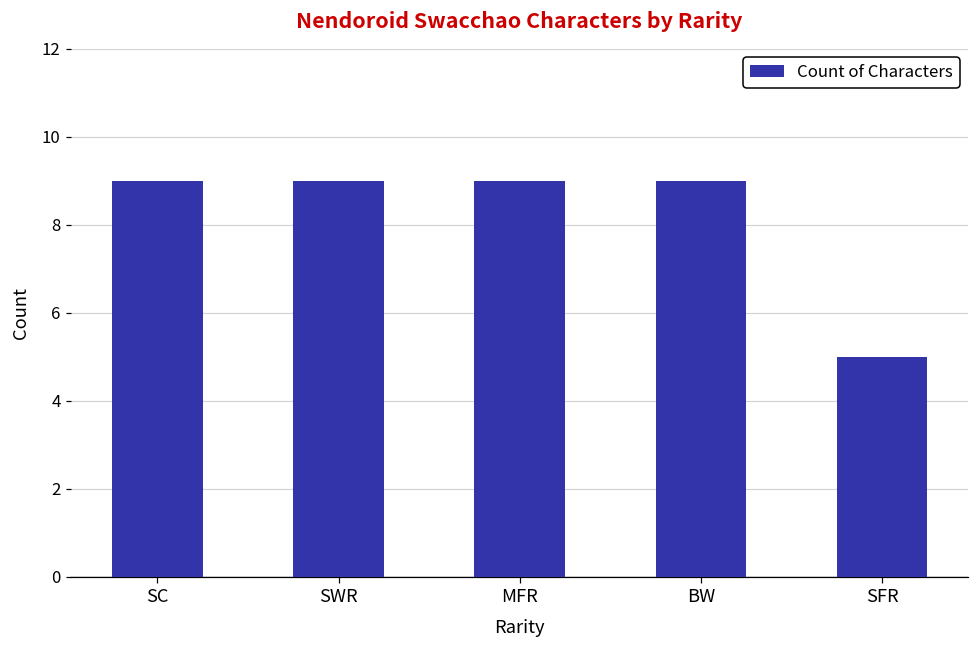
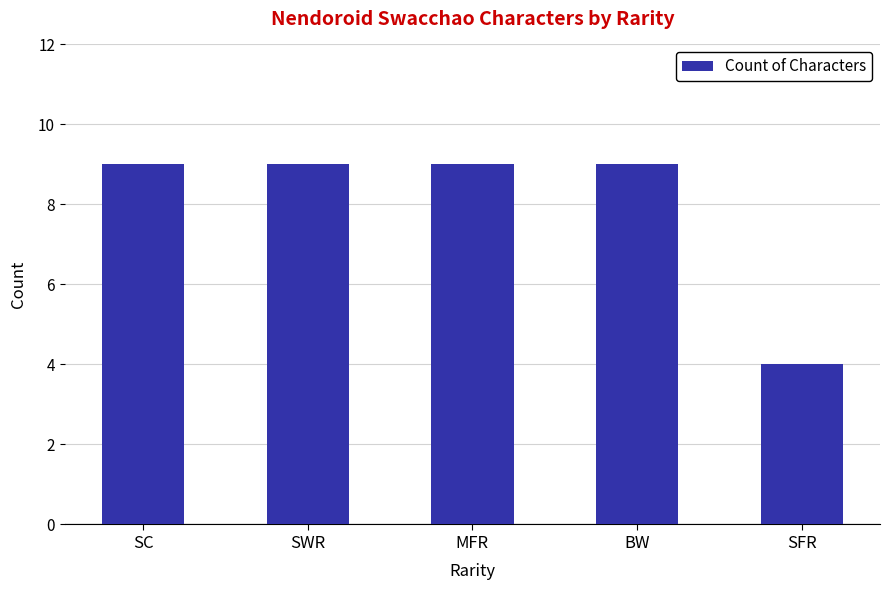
SFR: 5 -> 4
